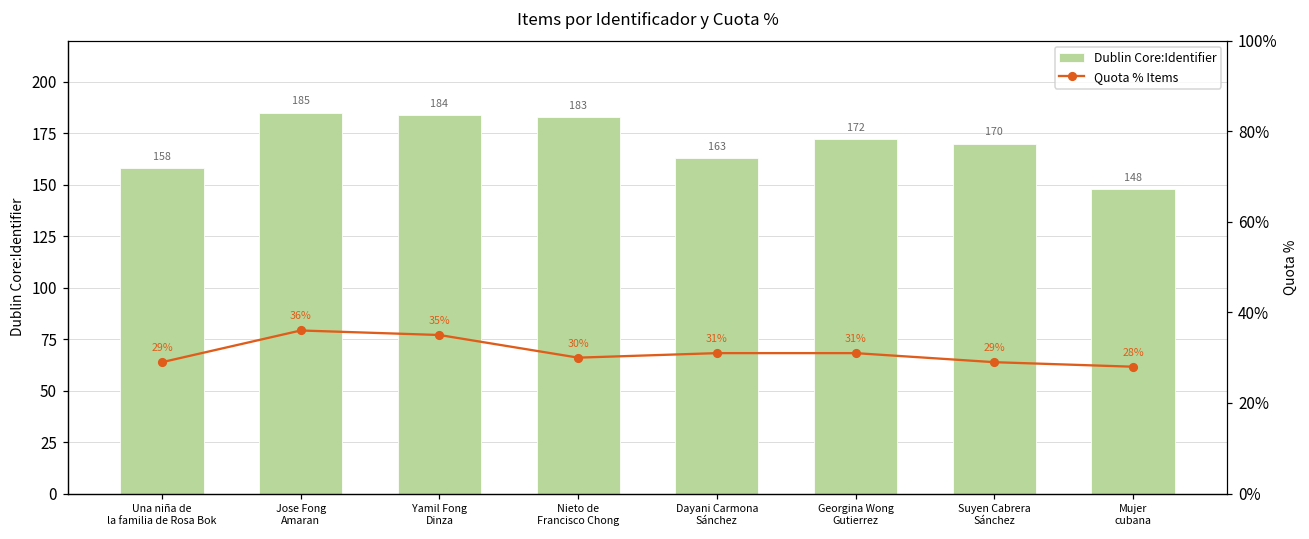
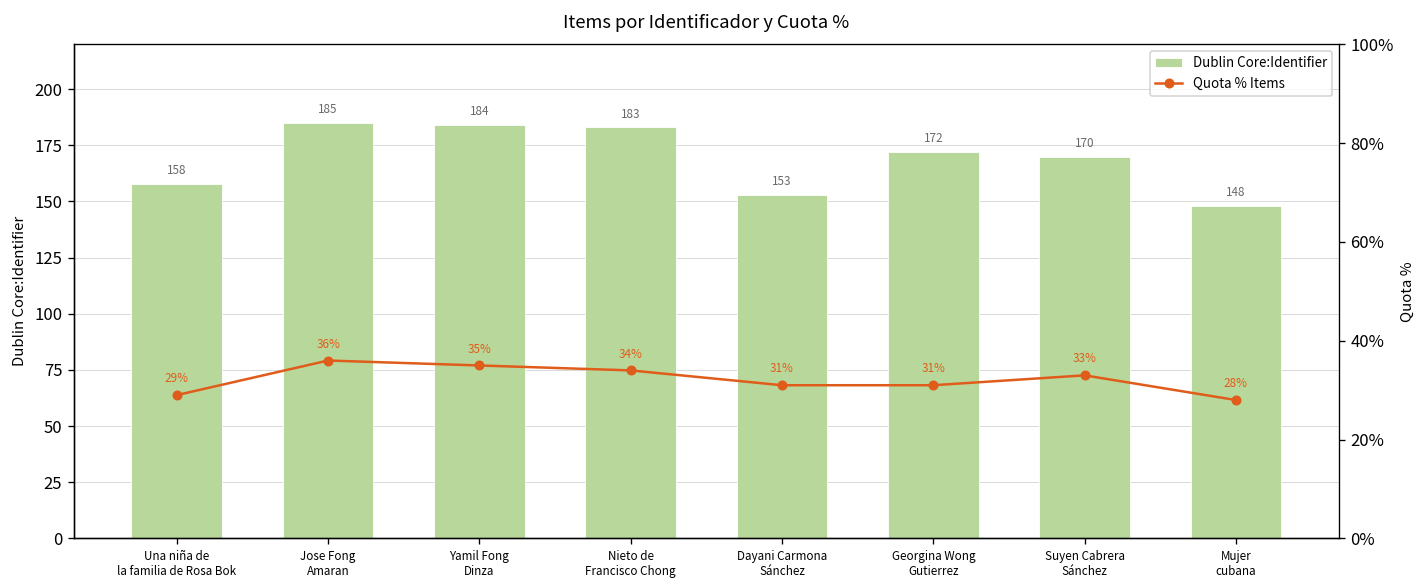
Dublin Core:Identifier, Dayani Carmona Sánchez: 163 -> 153
Quota % Items, Nieto de Francisco Chong: 30% -> 34%
Quota % Items, Suyen Cabrera Sánchez: 29% -> 33%
